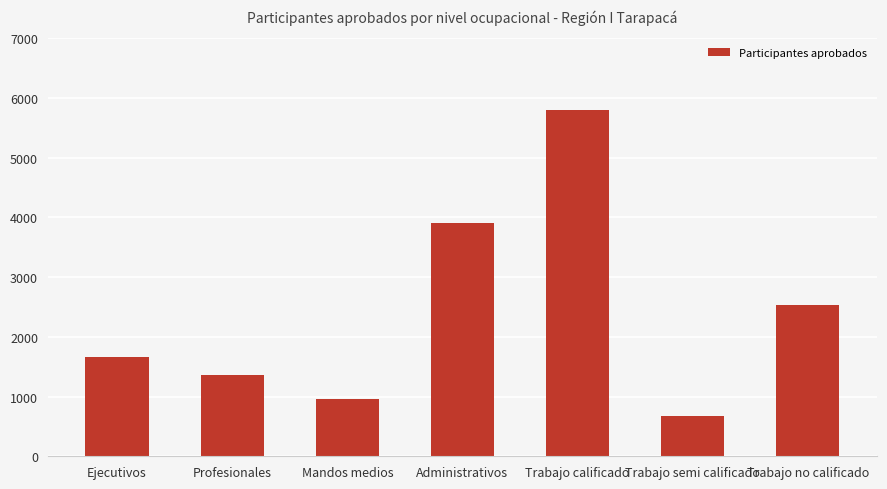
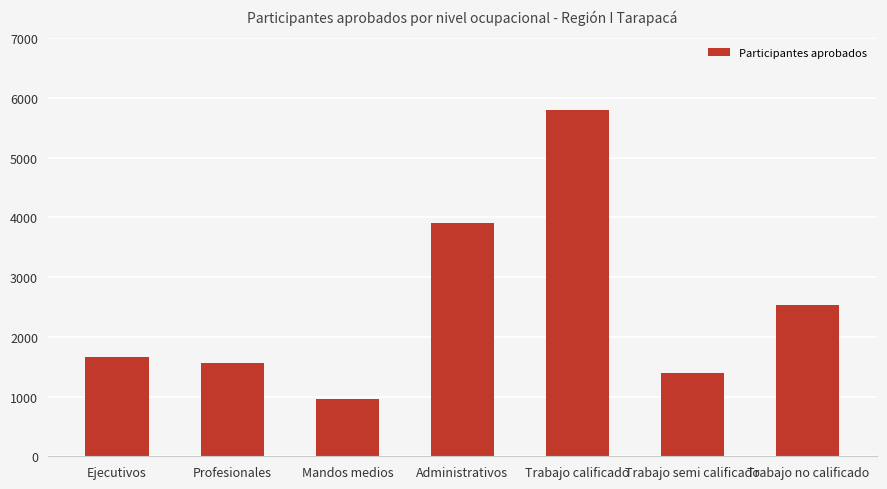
Profesionales: 1400 -> 1600
Trabajo semi calificado: 700 -> 1400
